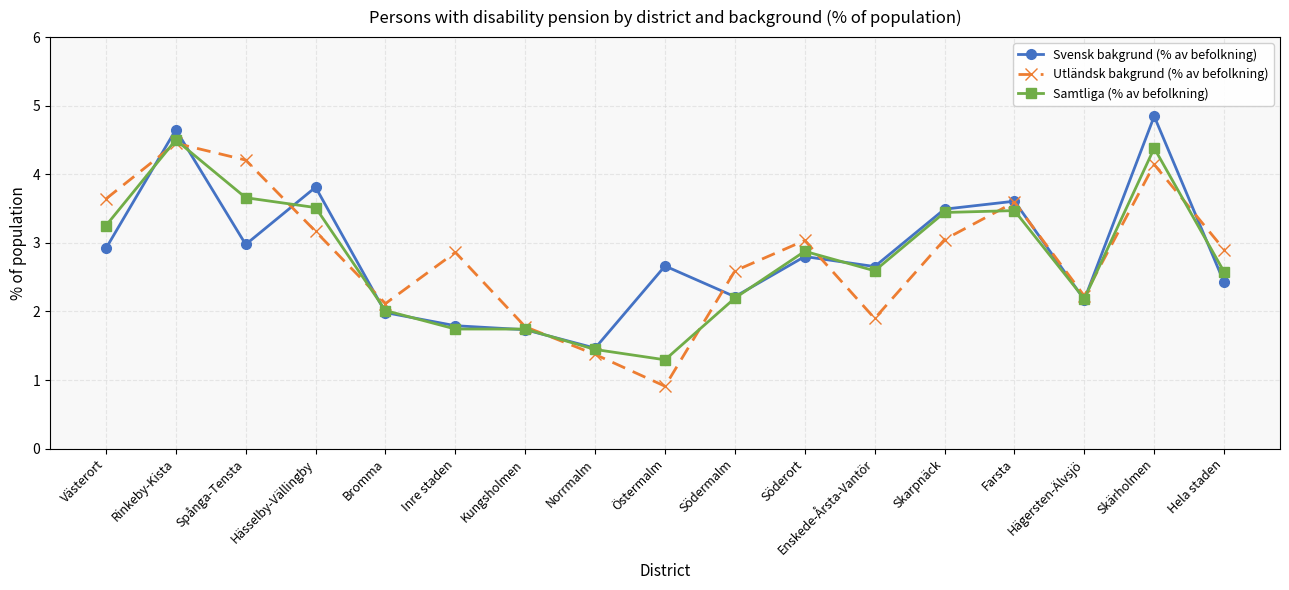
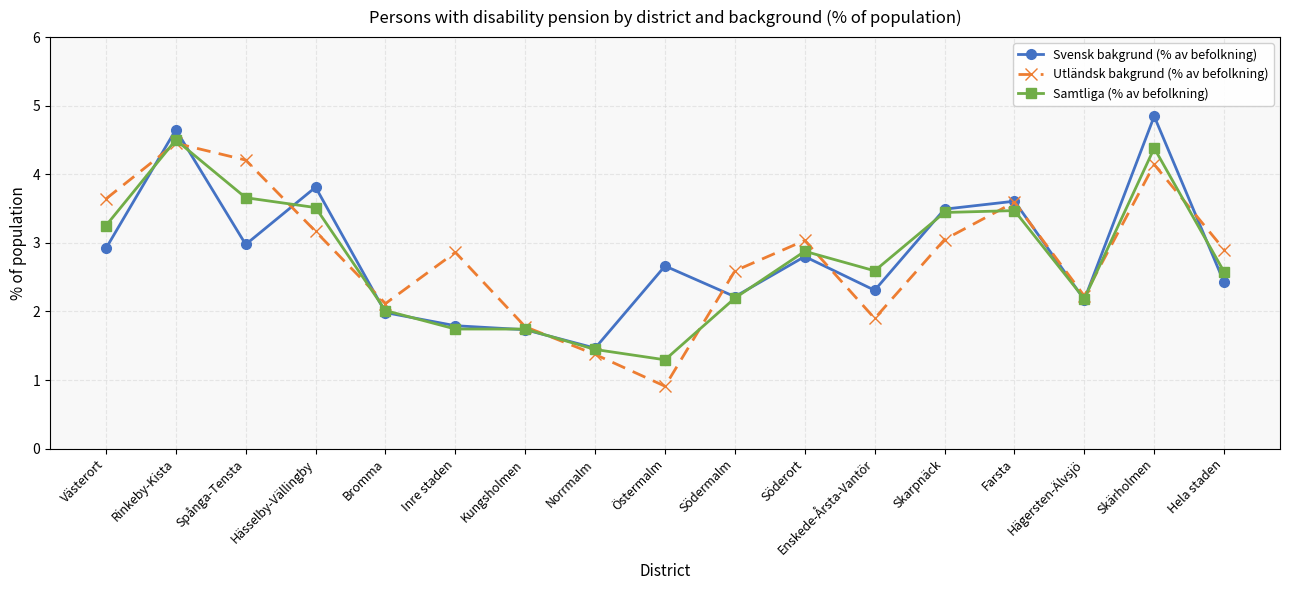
Svensk bakgrund (% av befolkning), Enskede-Årsta-Vantör: 2.7 -> 2.3
